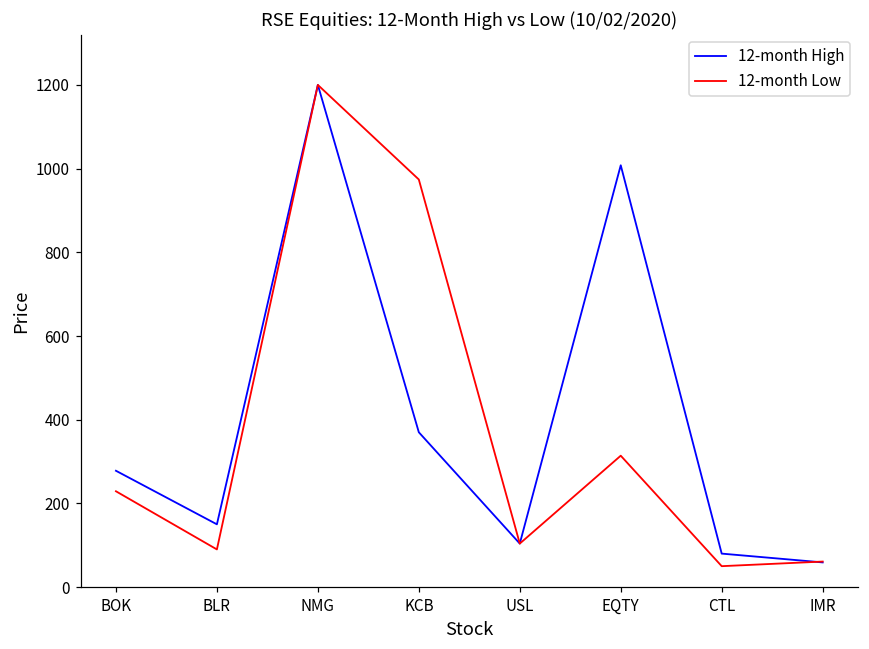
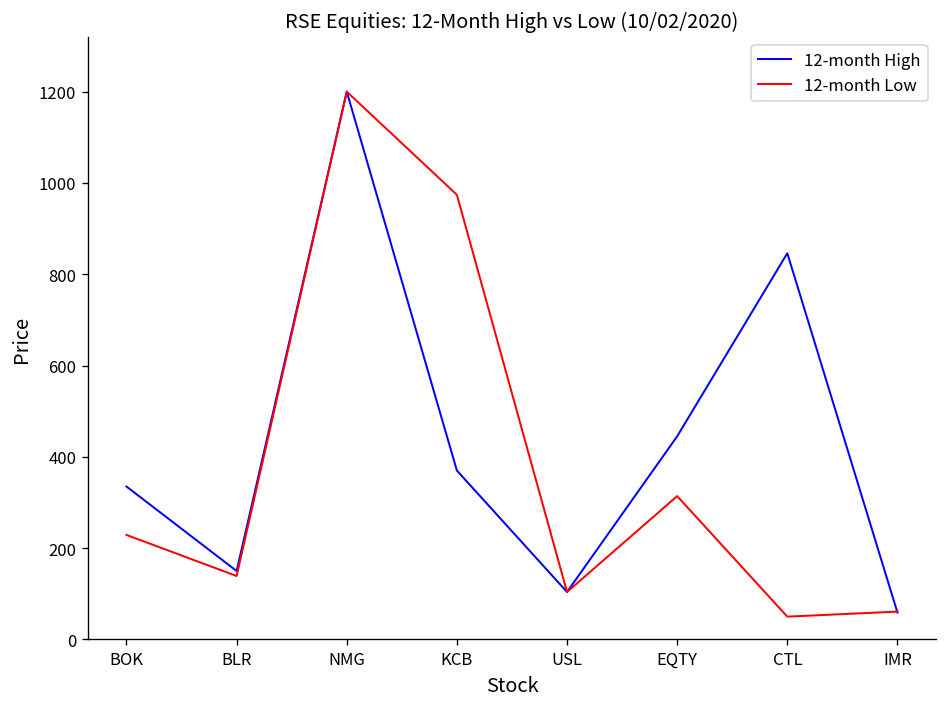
12-month High, BOK: 280 -> 340
12-month Low, BLR: 90 -> 140
12-month High, EQTY: 1010 -> 450
12-month High, CTL: 80 -> 850
